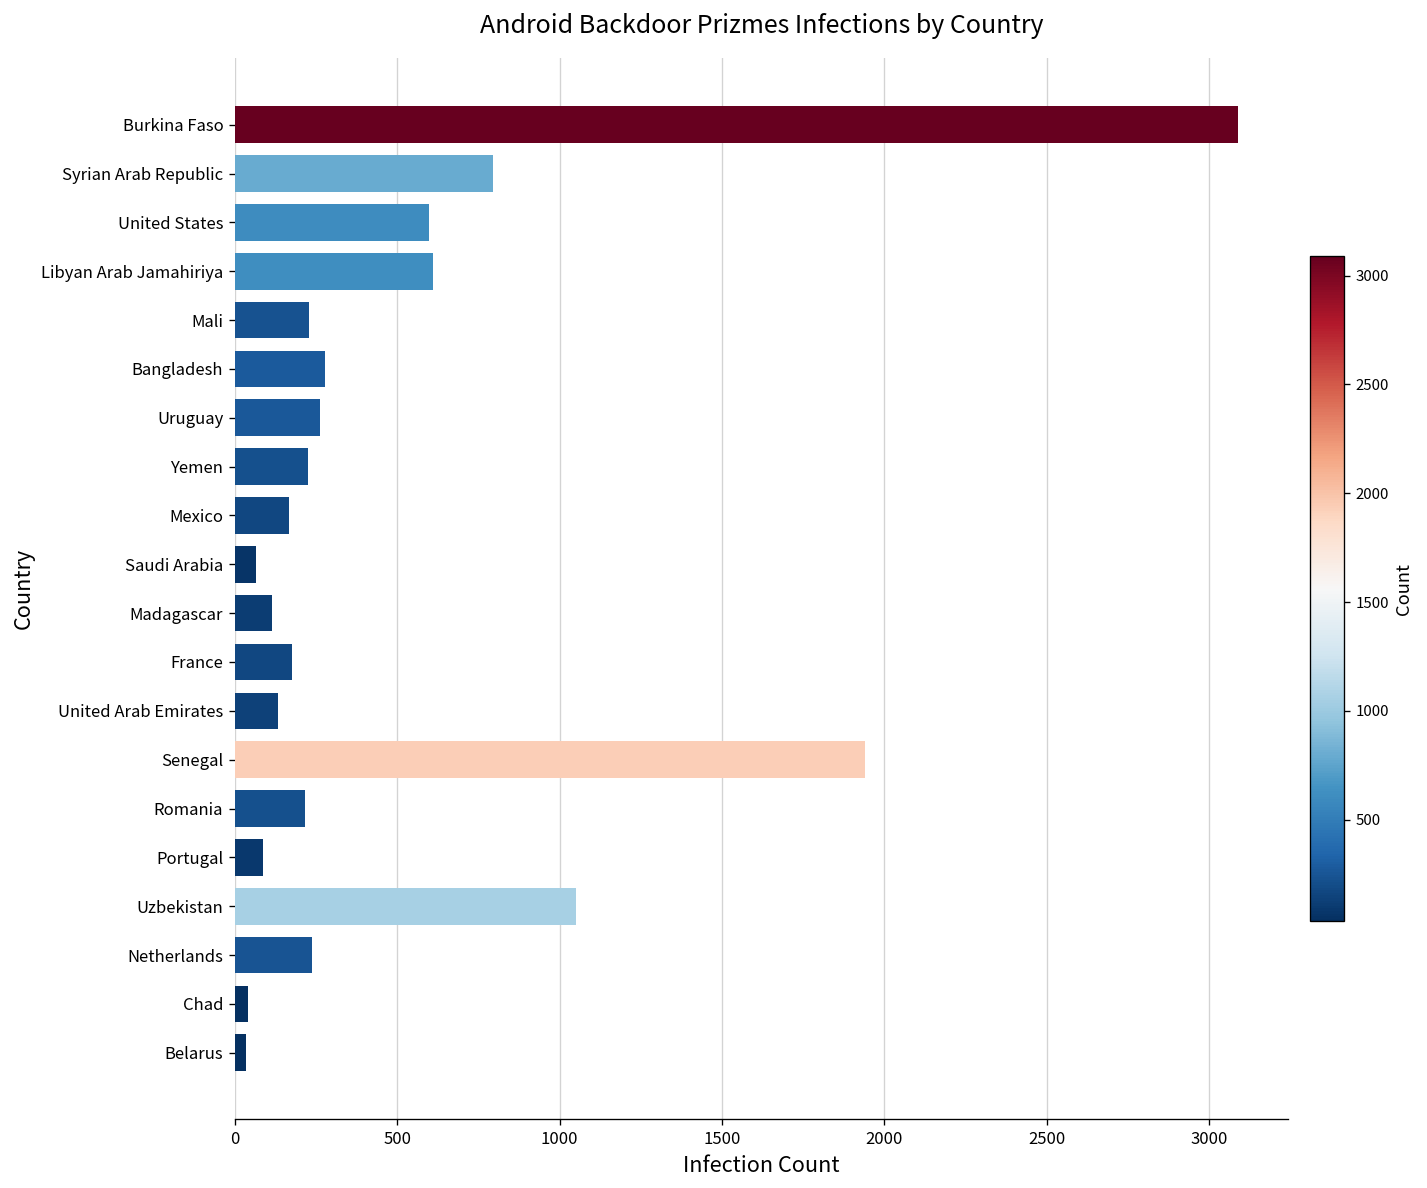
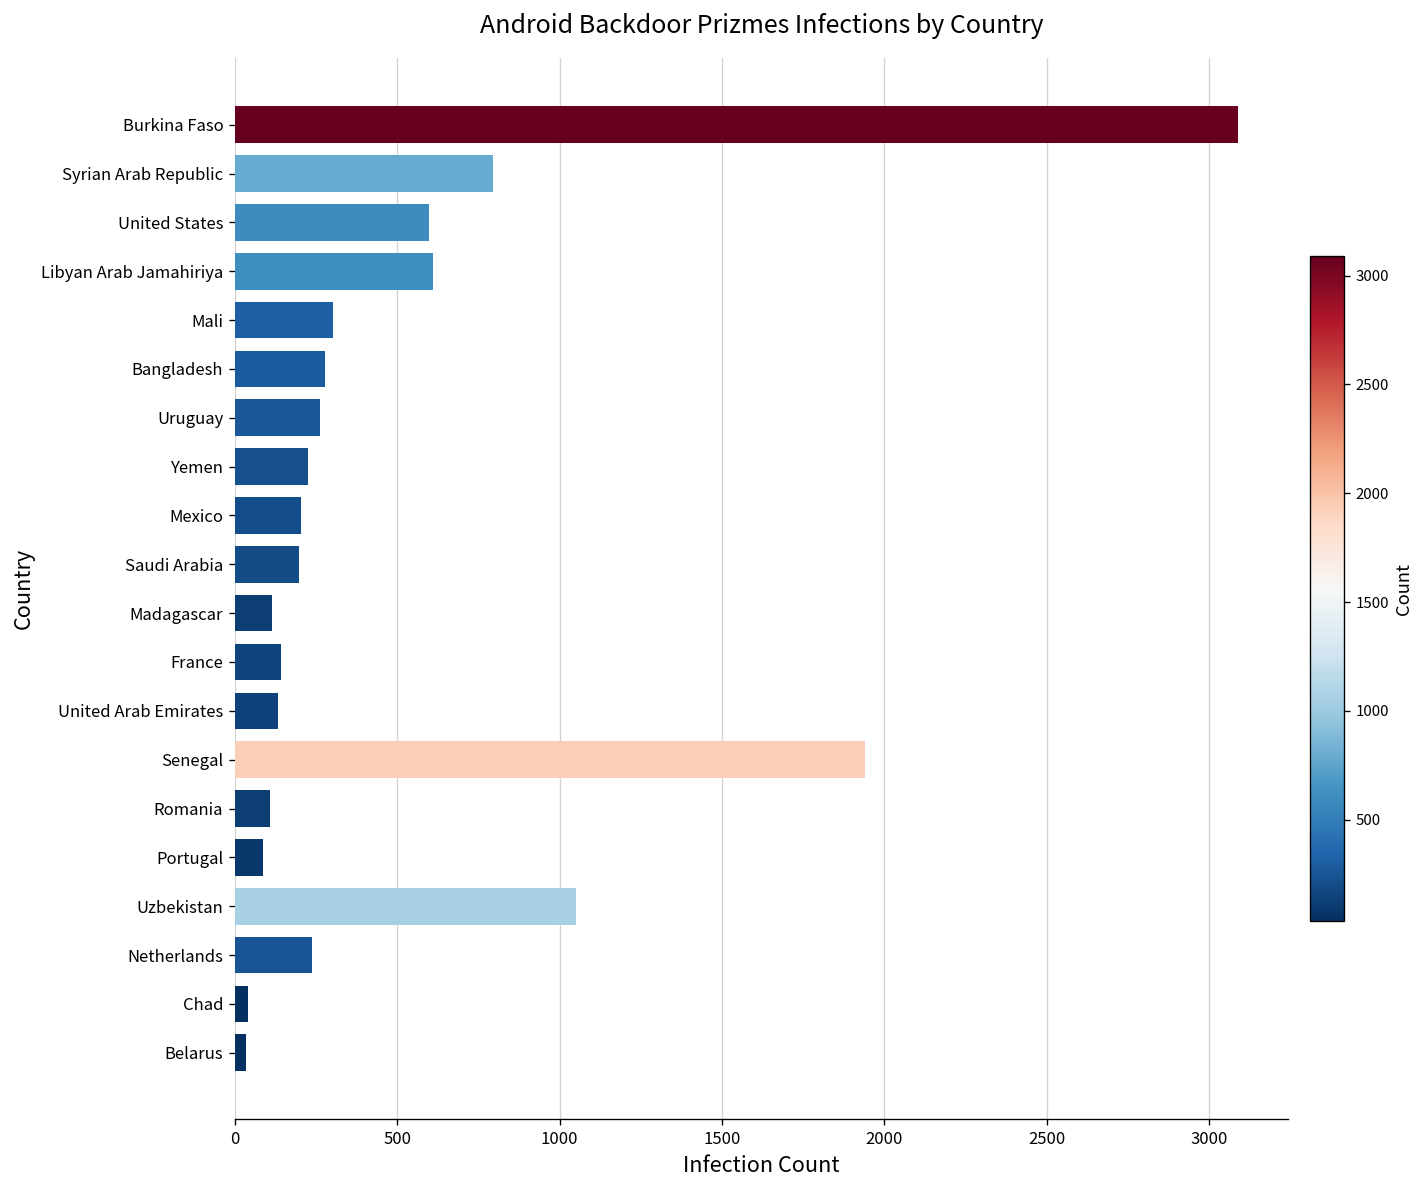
Mali: 230 -> 300
Mexico: 170 -> 200
Saudi Arabia: 70 -> 200
France: 180 -> 140
Romania: 220 -> 110
